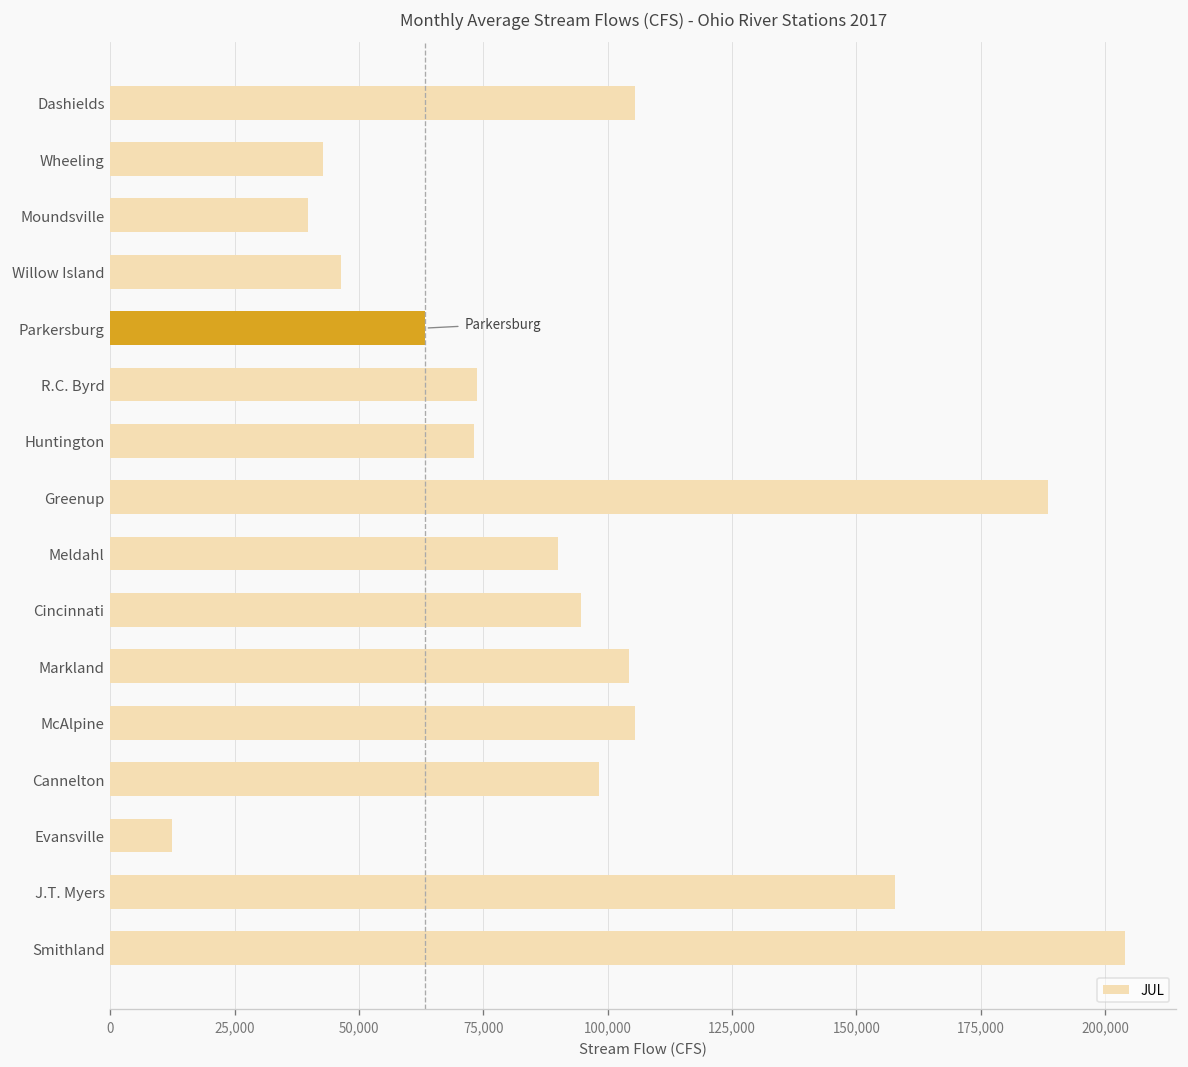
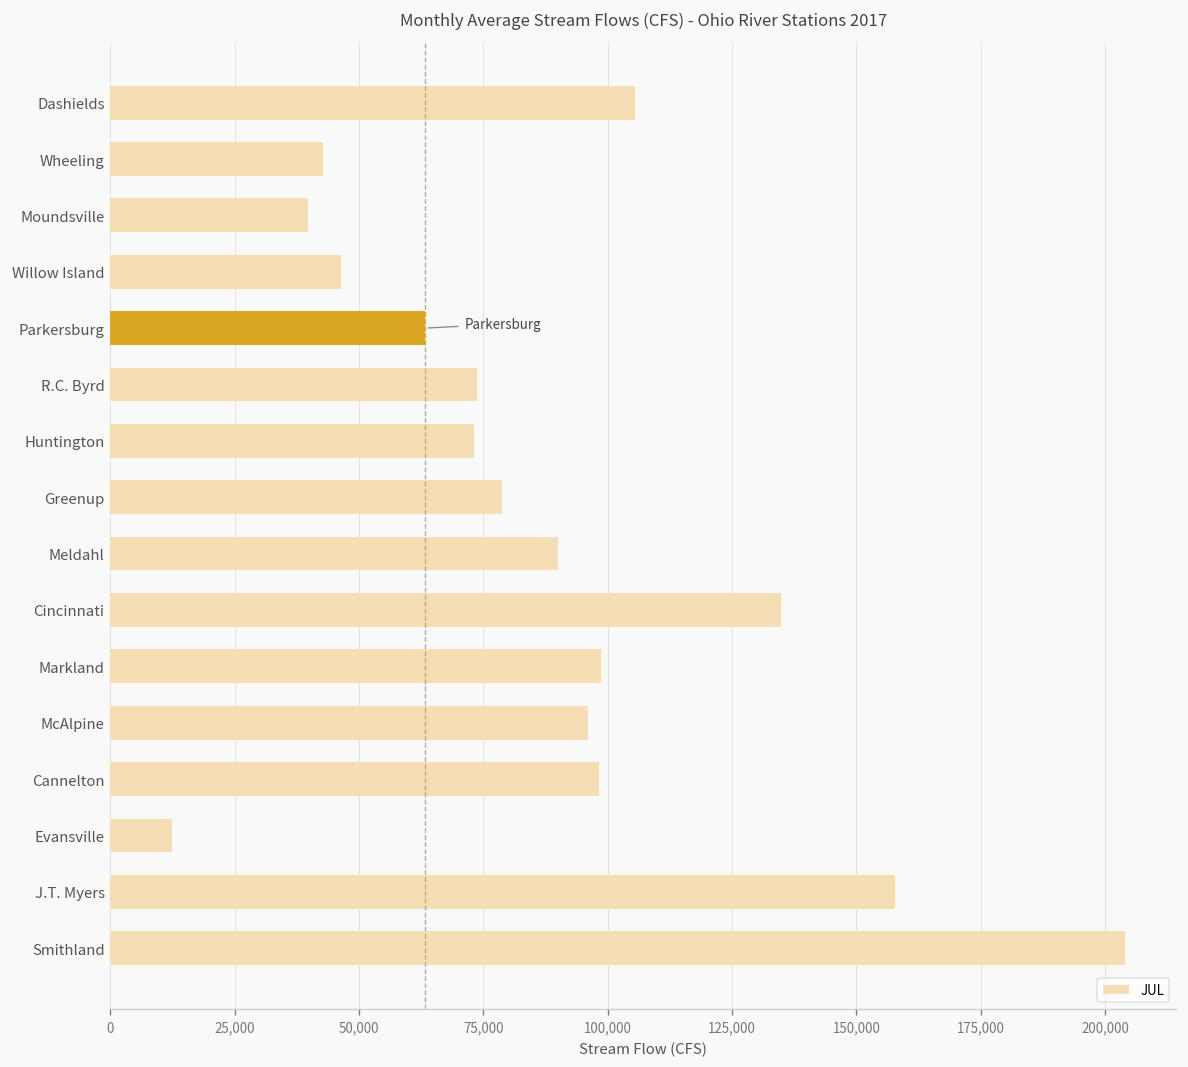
Greenup: 188,000 -> 79,000
Cincinnati: 95,000 -> 135,000
Markland: 104,000 -> 99,000
McAlpine: 106,000 -> 96,000
